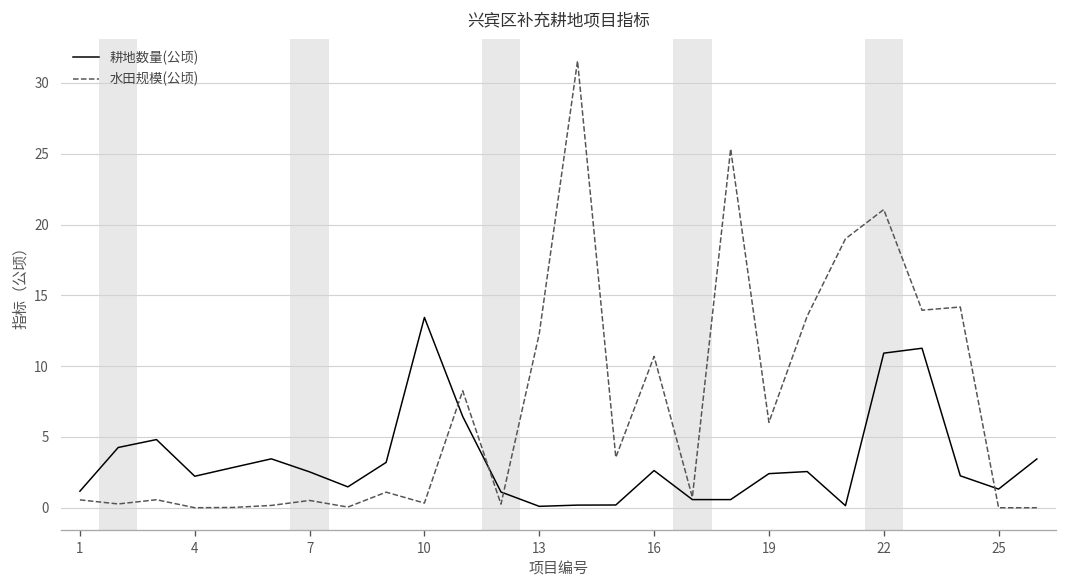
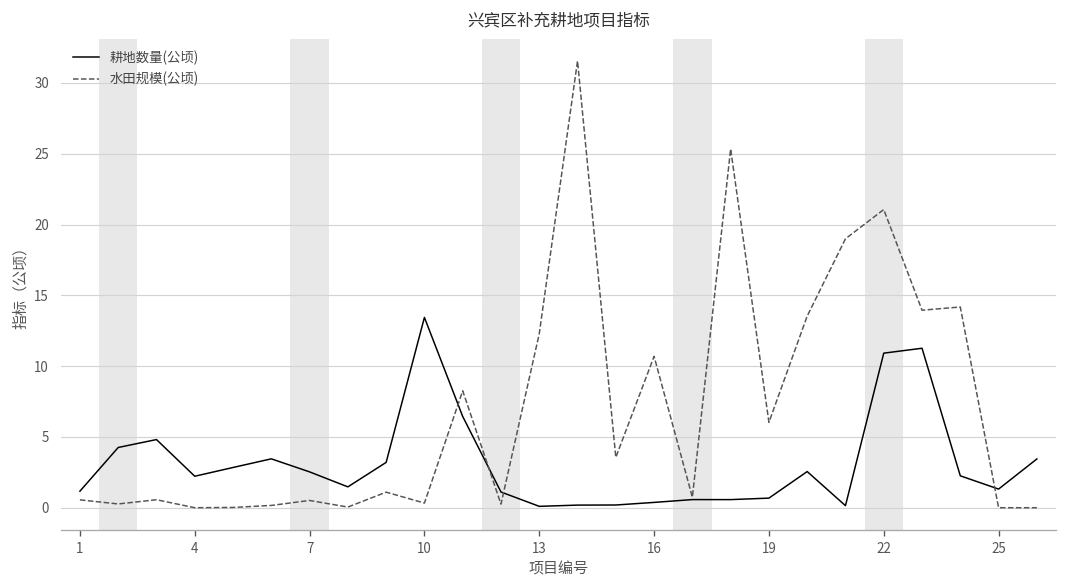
耕地数量(公顷), 16: 2.6 -> 0.4
耕地数量(公顷), 19: 2.4 -> 0.7
